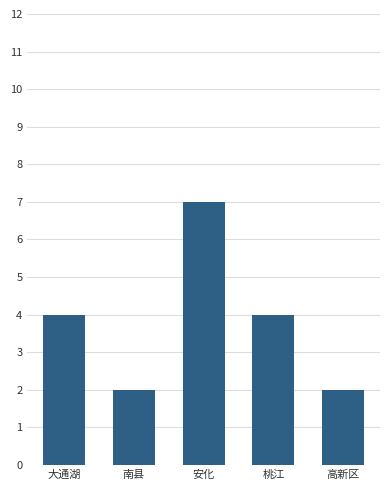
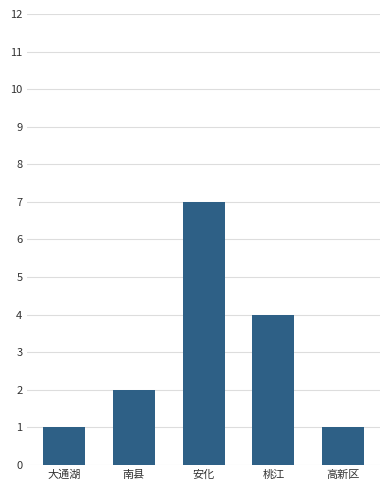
大通湖: 4 -> 1
高新区: 2 -> 1
